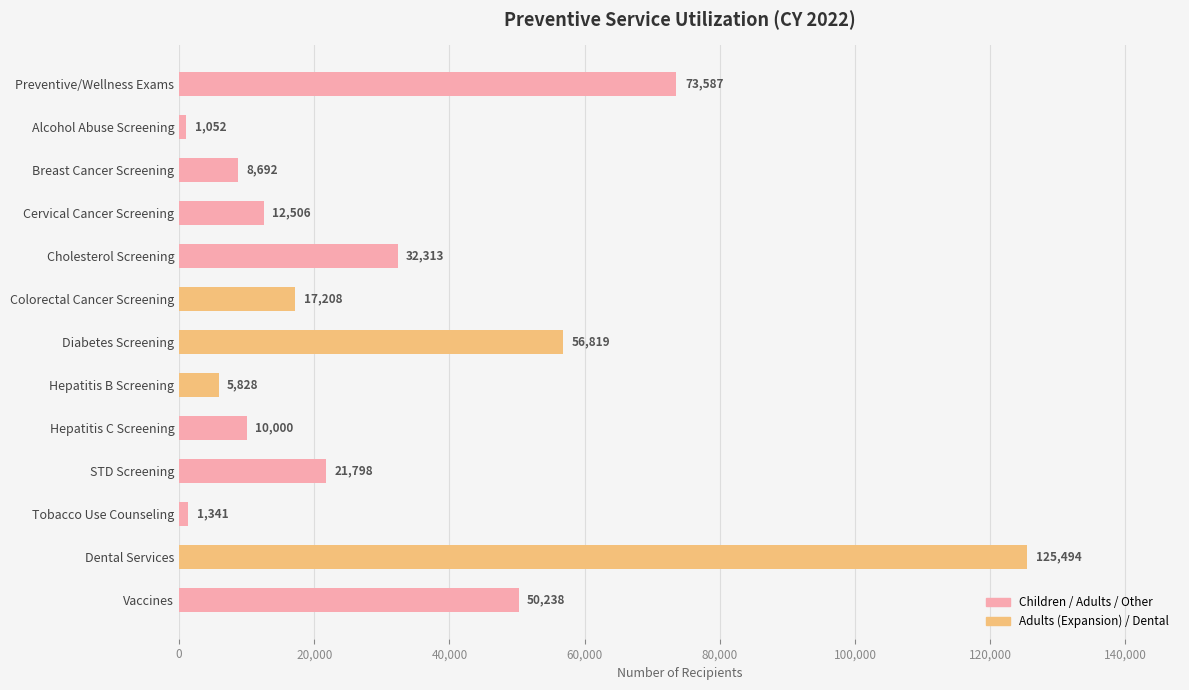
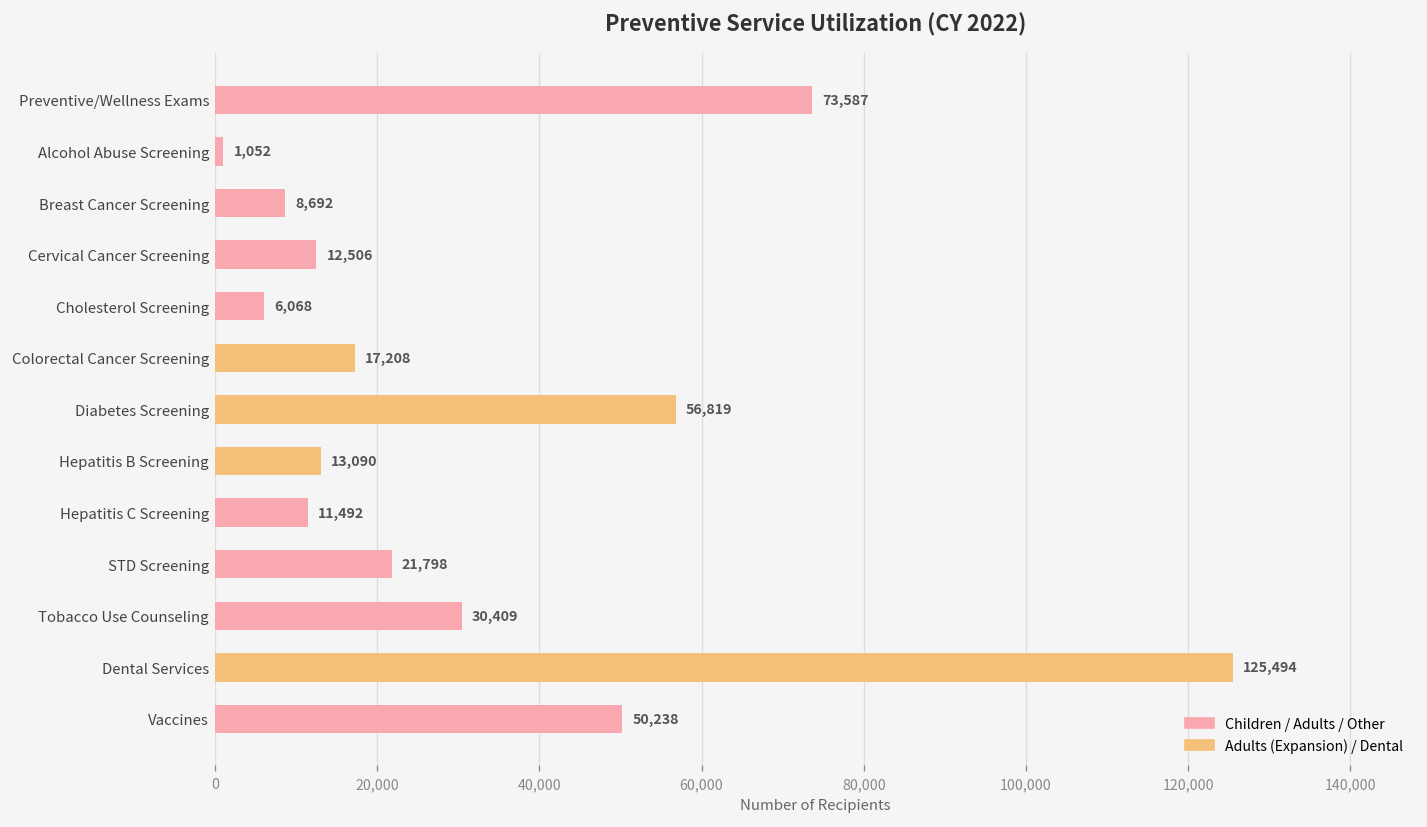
Cholesterol Screening: 32,313 -> 6,068
Hepatitis B Screening: 5,828 -> 13,090
Hepatitis C Screening: 10,000 -> 11,492
Tobacco Use Counseling: 1,341 -> 30,409
